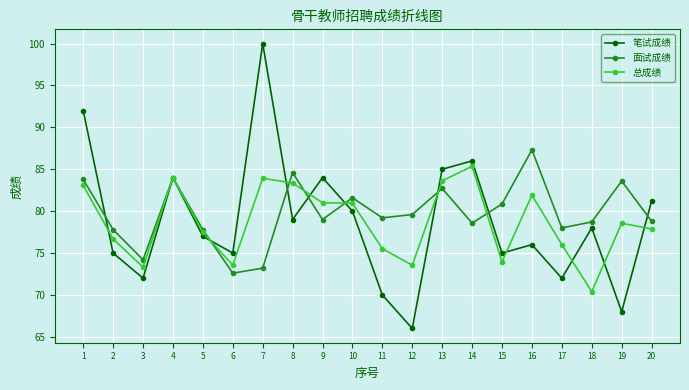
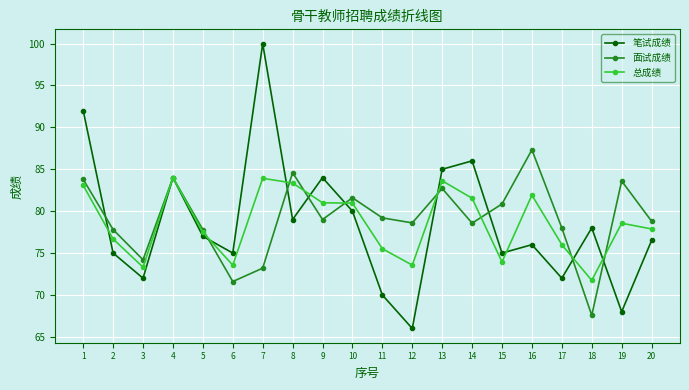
面试成绩, 6: 73 -> 72
面试成绩, 12: 80 -> 79
总成绩, 14: 85 -> 82
面试成绩, 18: 79 -> 68
总成绩, 18: 70 -> 72
笔试成绩, 20: 81 -> 77
